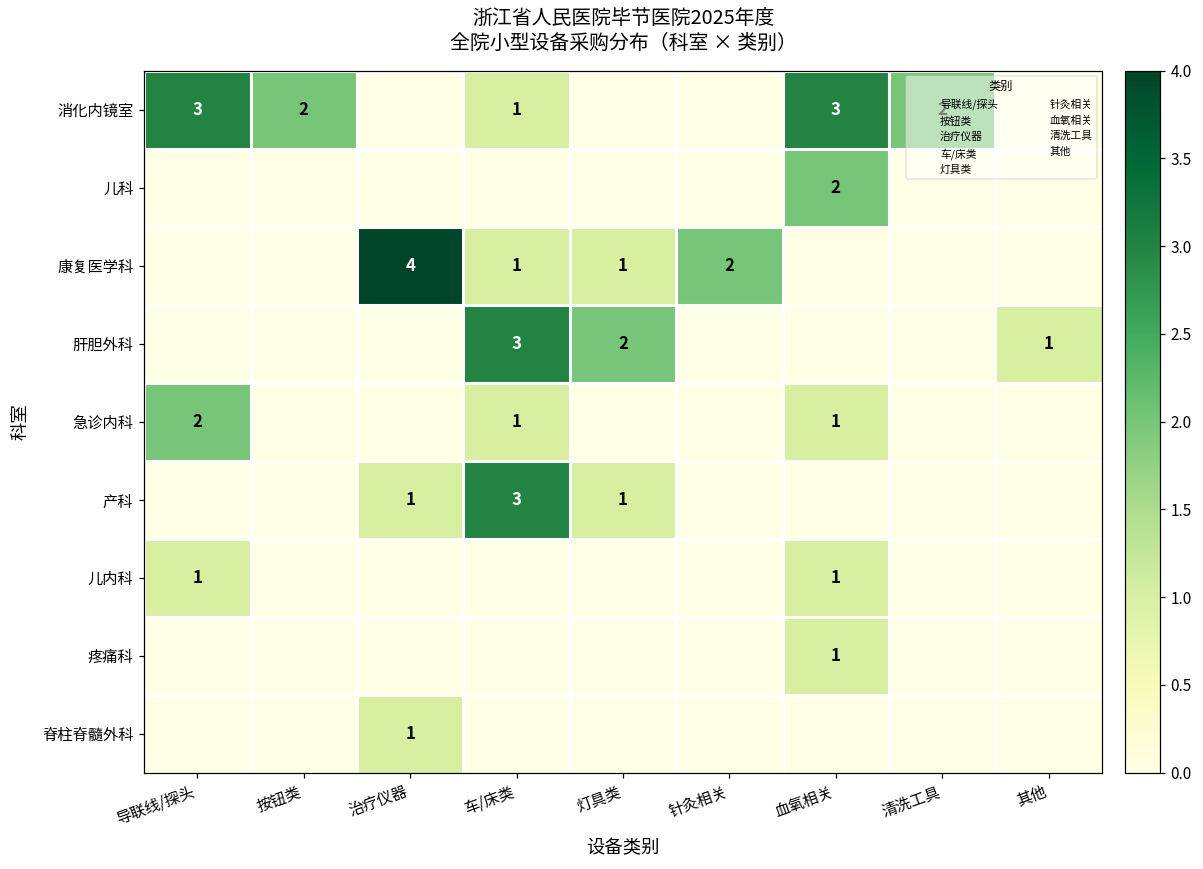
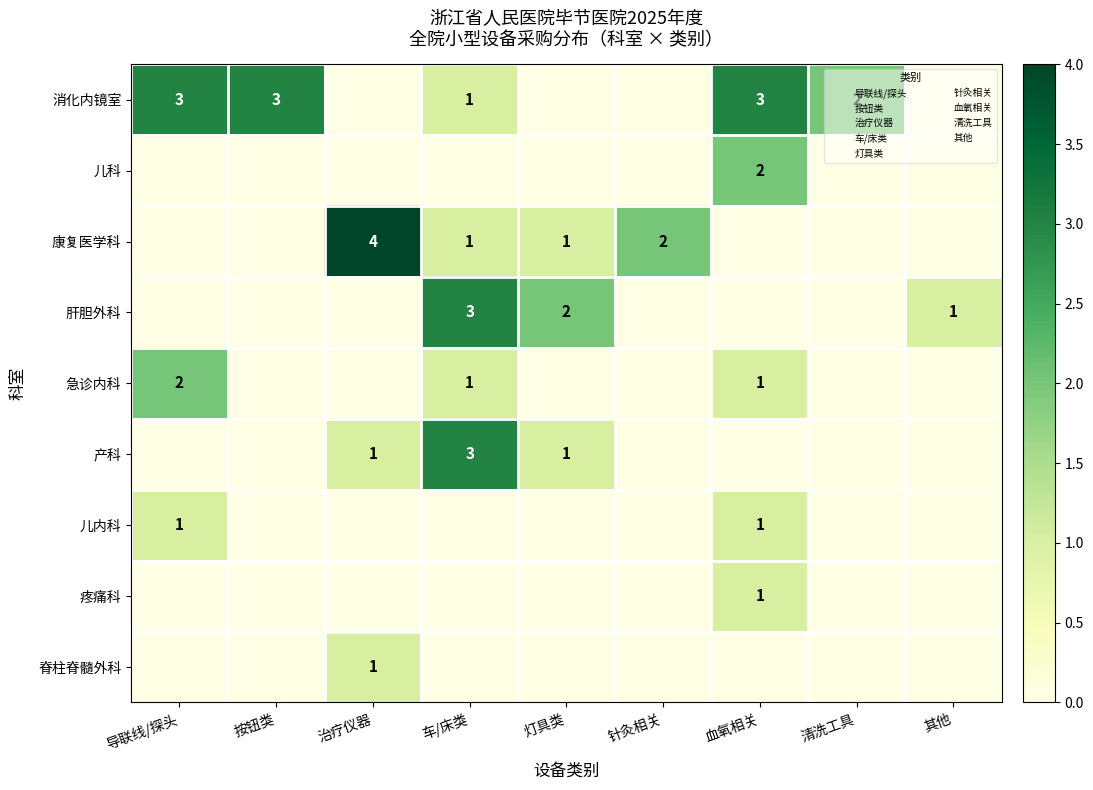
消化内镜室, 按钮类: 2 -> 3
